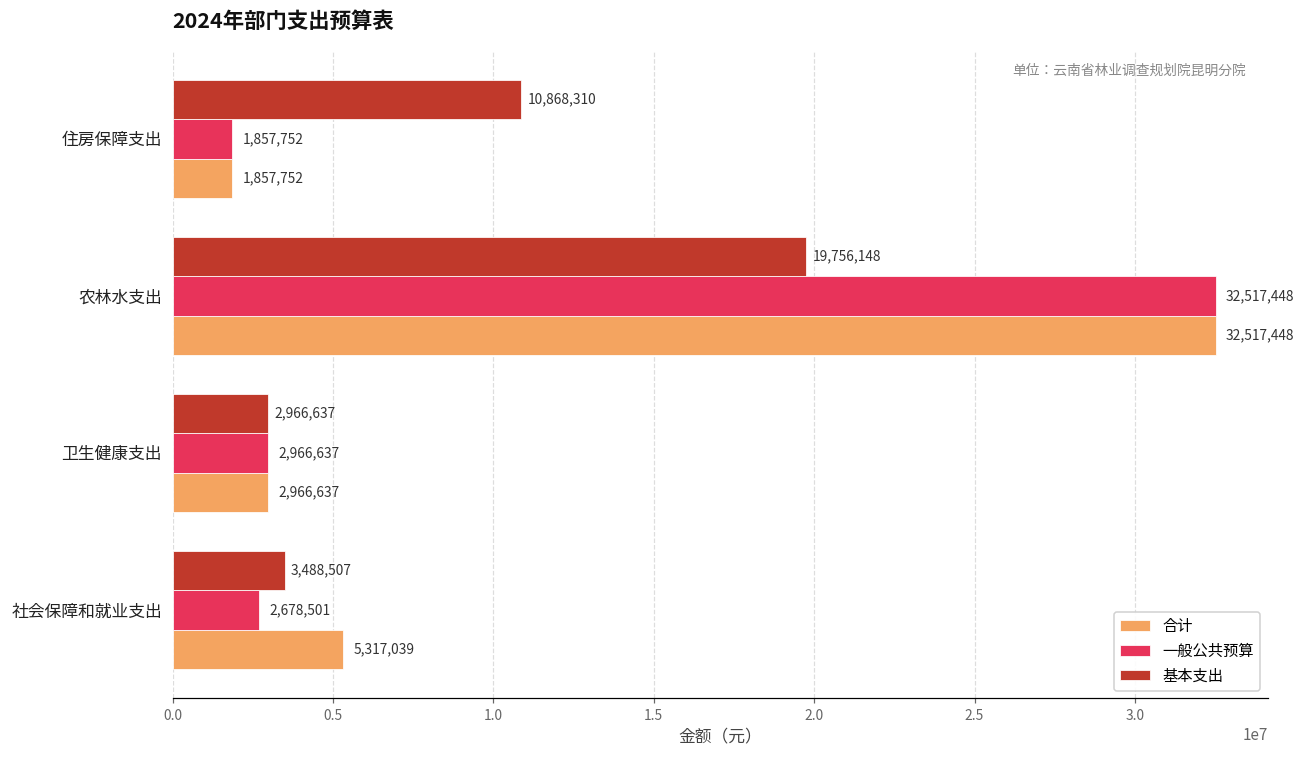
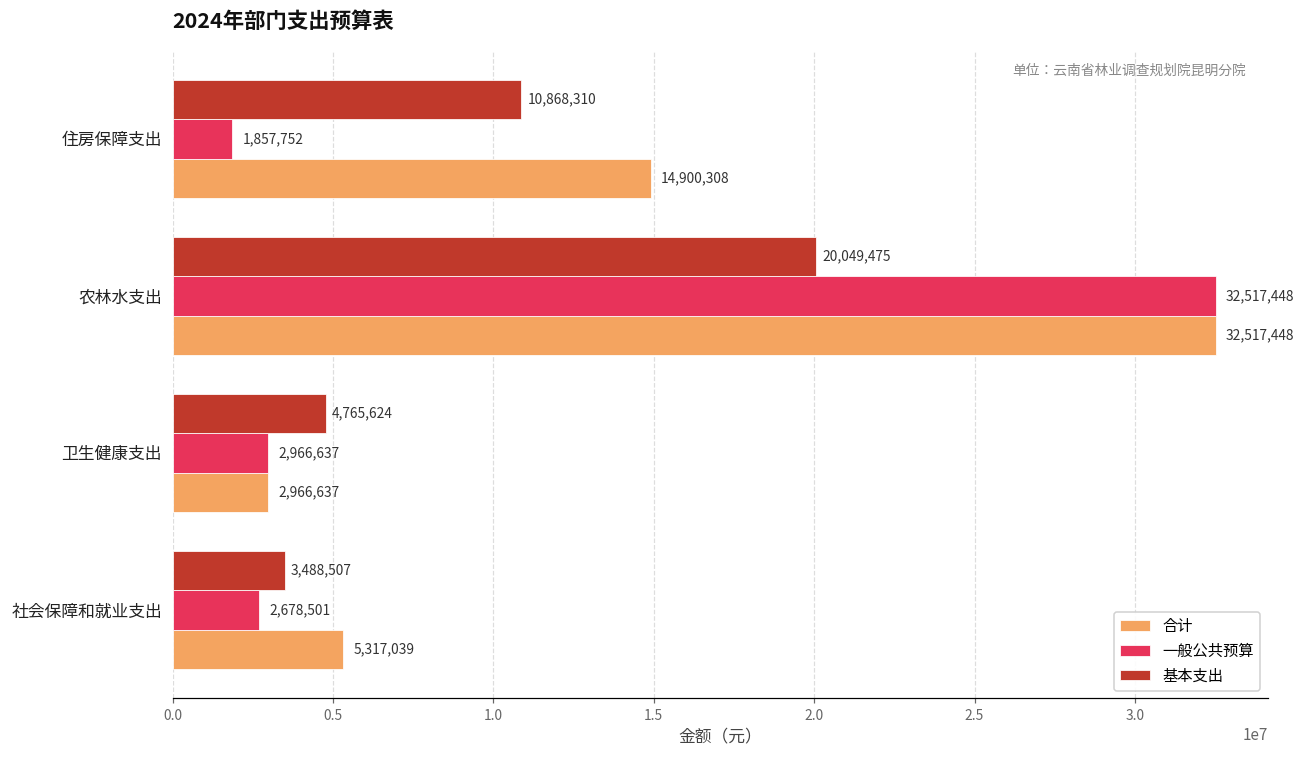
合计, 住房保障支出: 1,857,752 -> 14,900,308
基本支出, 农林水支出: 19,756,148 -> 20,049,475
基本支出, 卫生健康支出: 2,966,637 -> 4,765,624
